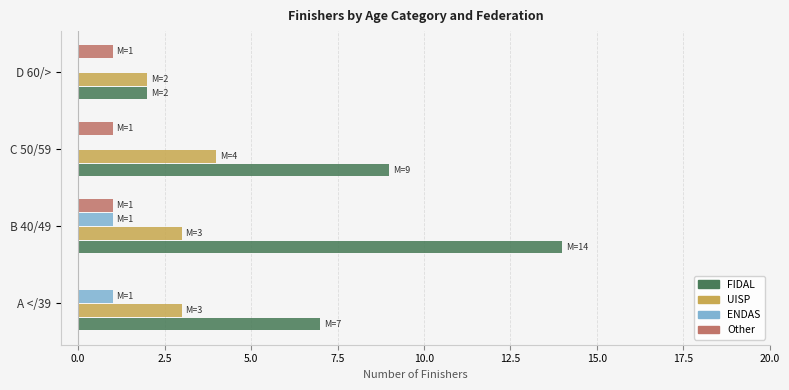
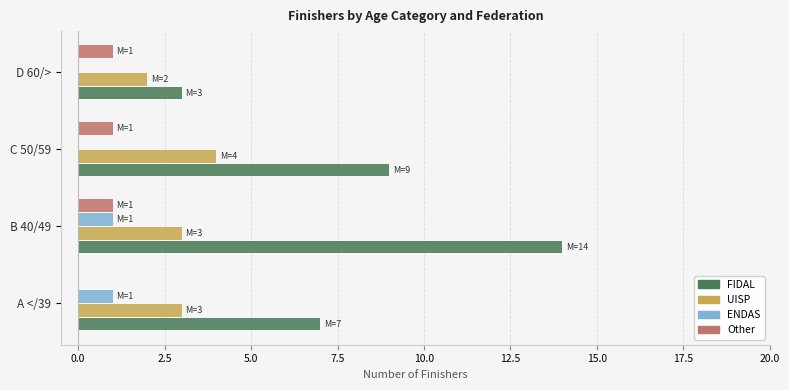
FIDAL, D 60/>: 2 -> 3
